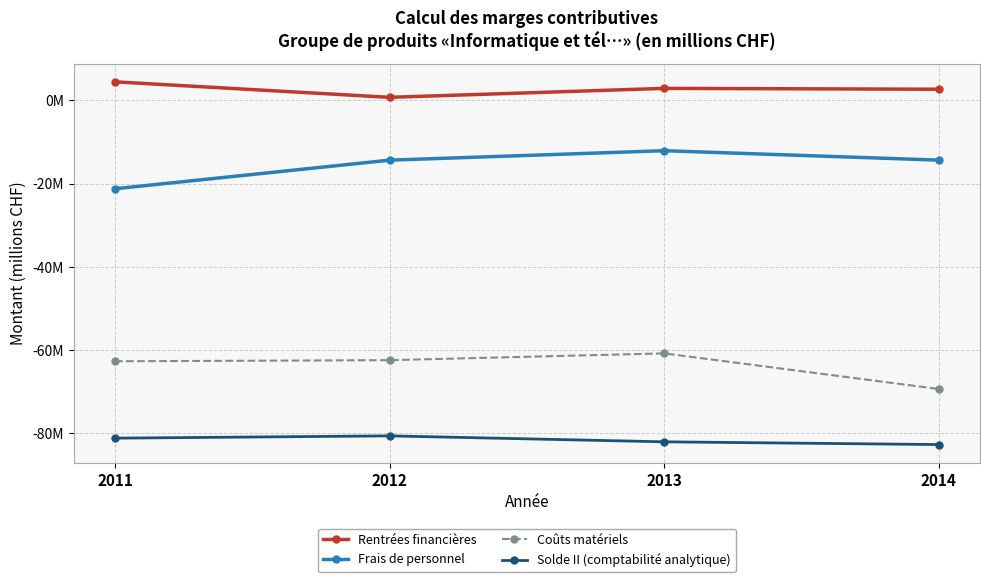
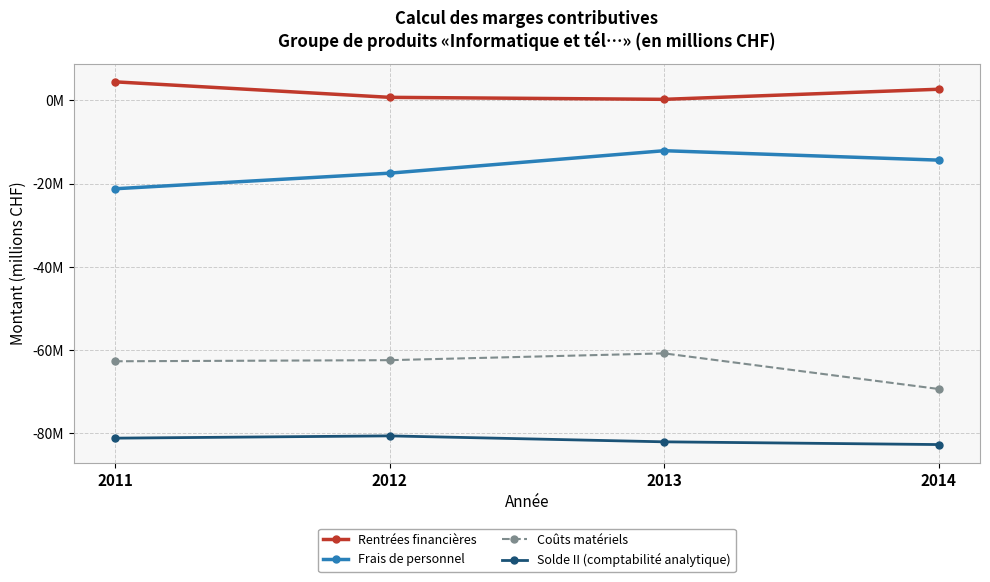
Frais de personnel, 2012: -14000000 -> -17000000
Rentrées financières, 2013: 3000000 -> 0
